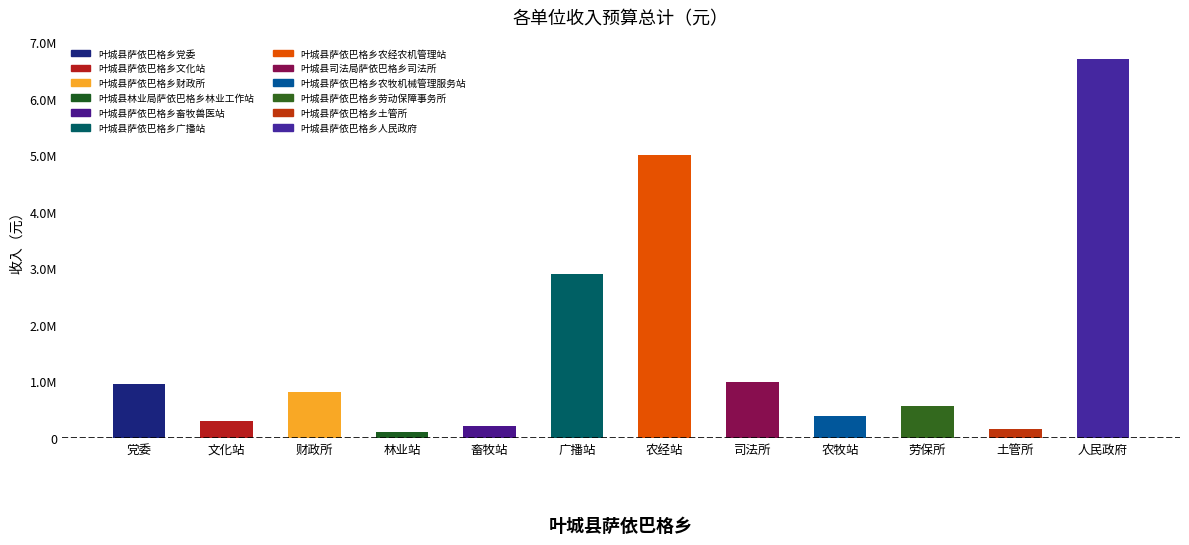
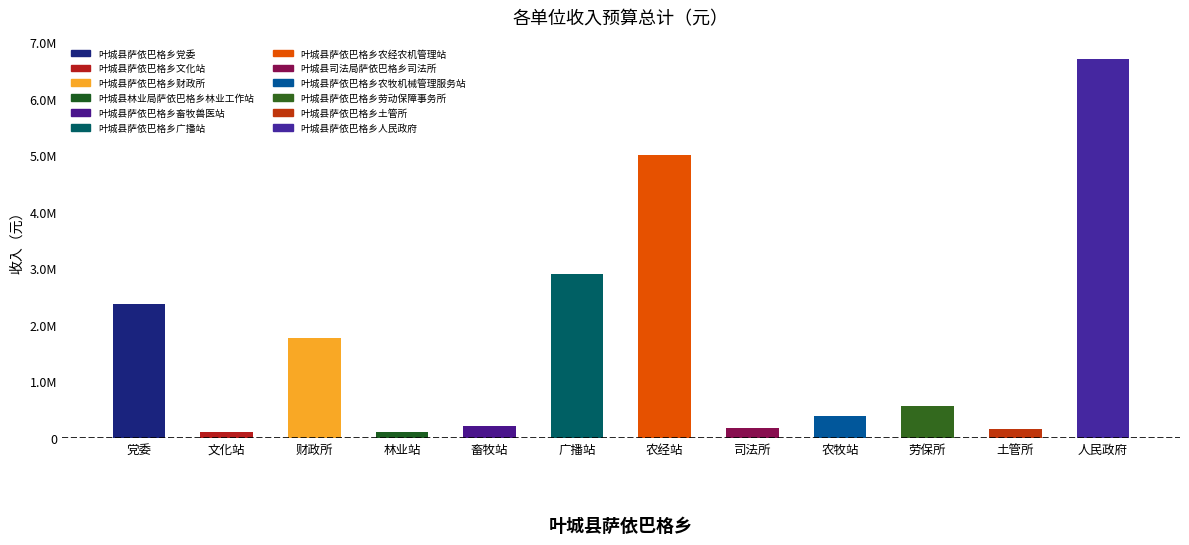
党委: 900000 -> 2400000
文化站: 300000 -> 100000
财政所: 800000 -> 1800000
司法所: 1000000 -> 200000
